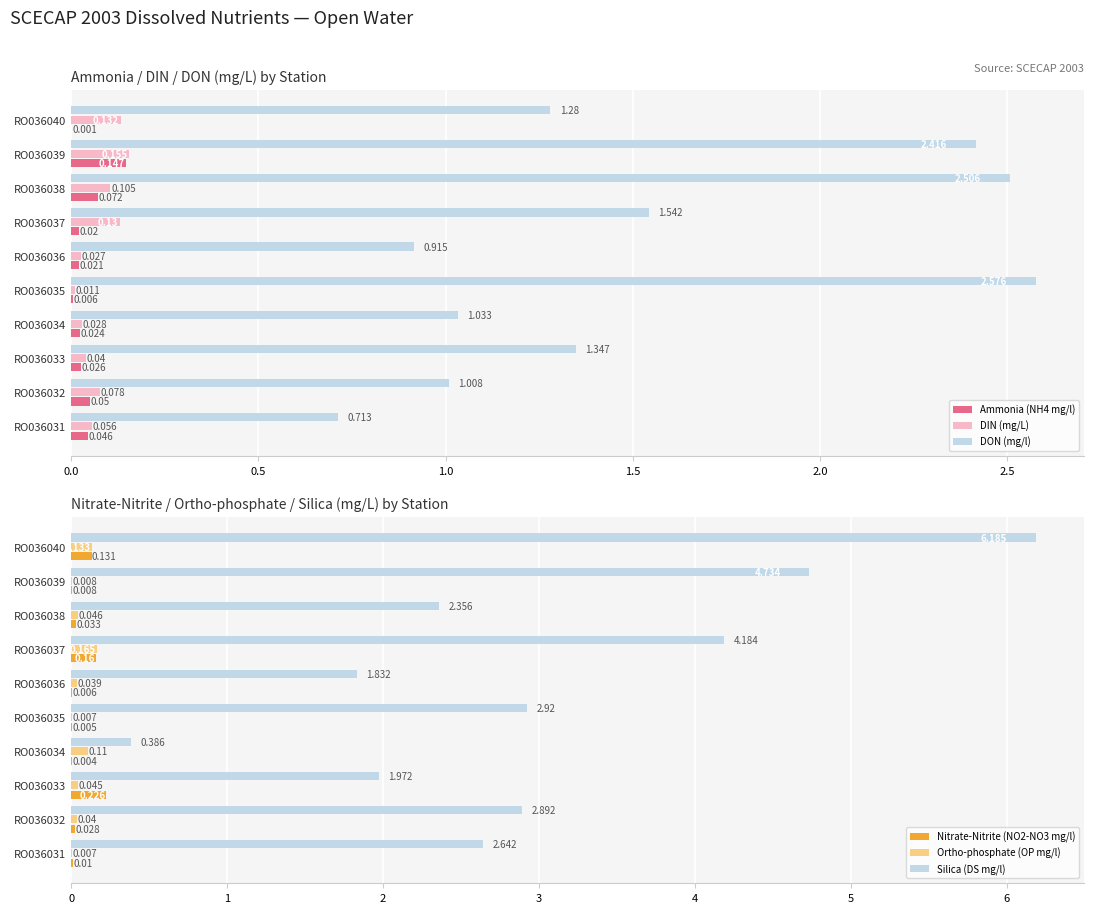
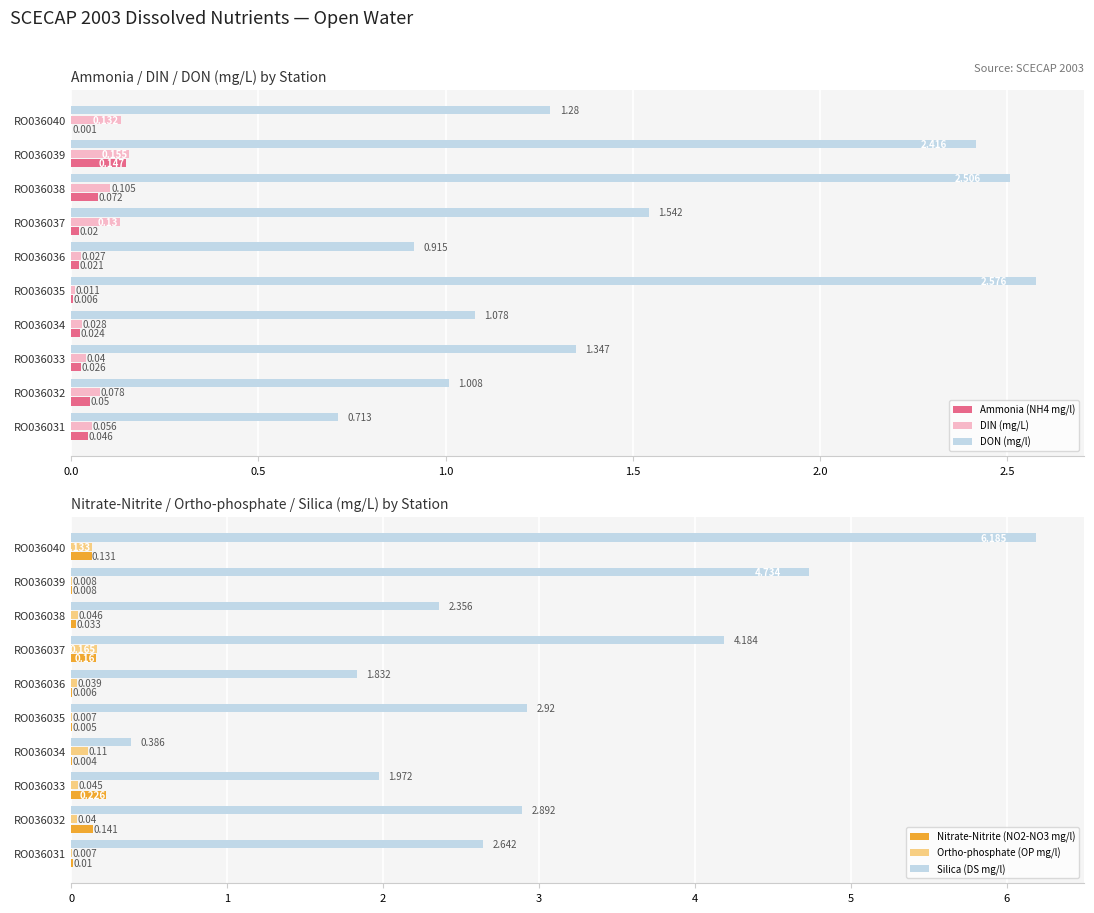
Ammonia / DIN / DON (mg/L) by Station, DON (mg/l), RO036034: 1.033 -> 1.078
Nitrate-Nitrite / Ortho-phosphate / Silica (mg/L) by Station, Nitrate-Nitrite (NO2-NO3 mg/l), RO036032: 0.028 -> 0.141
